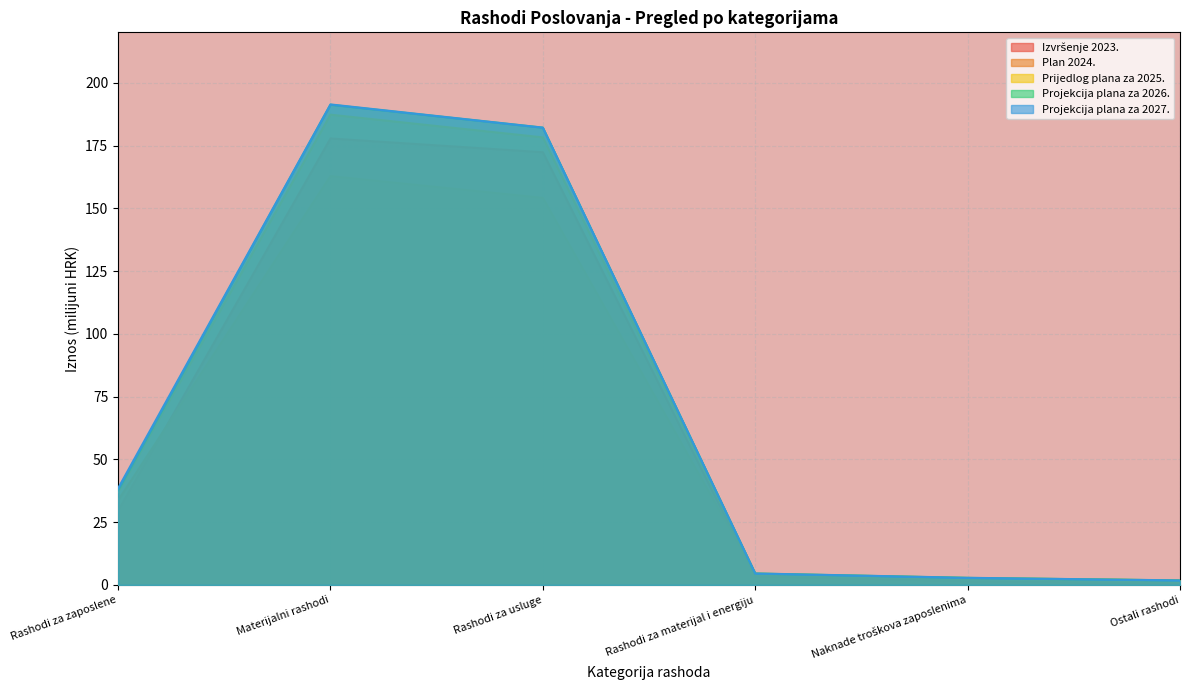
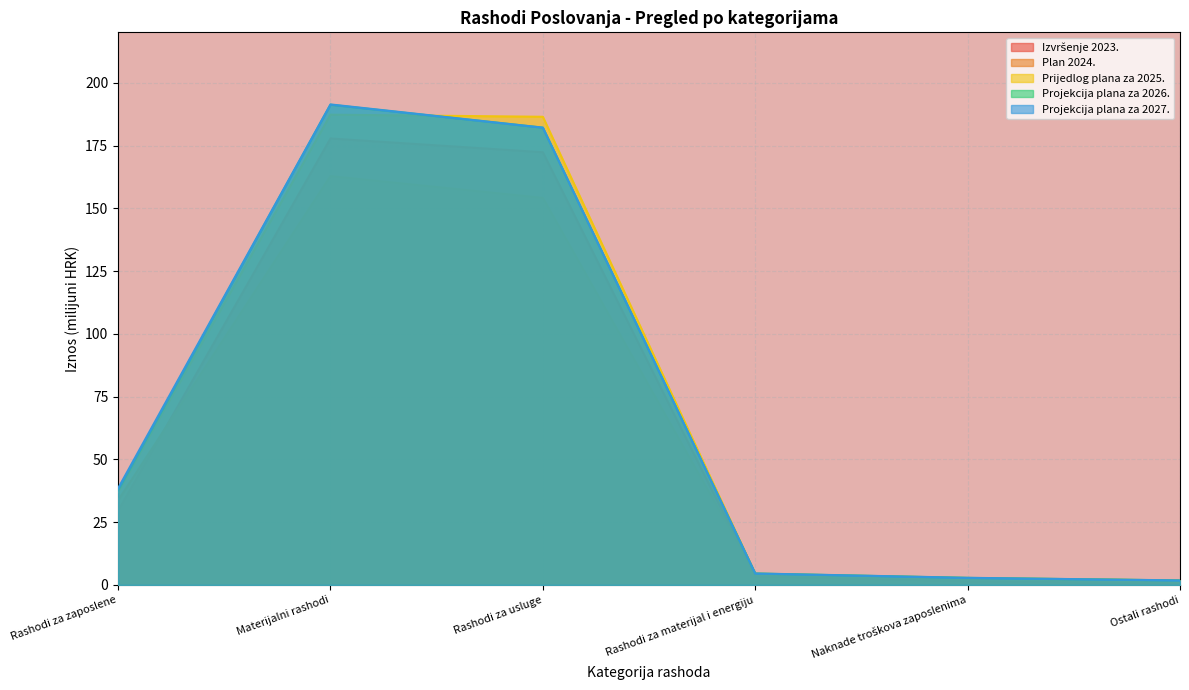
Prijedlog plana za 2025., Rashodi za usluge: 178 -> 186
